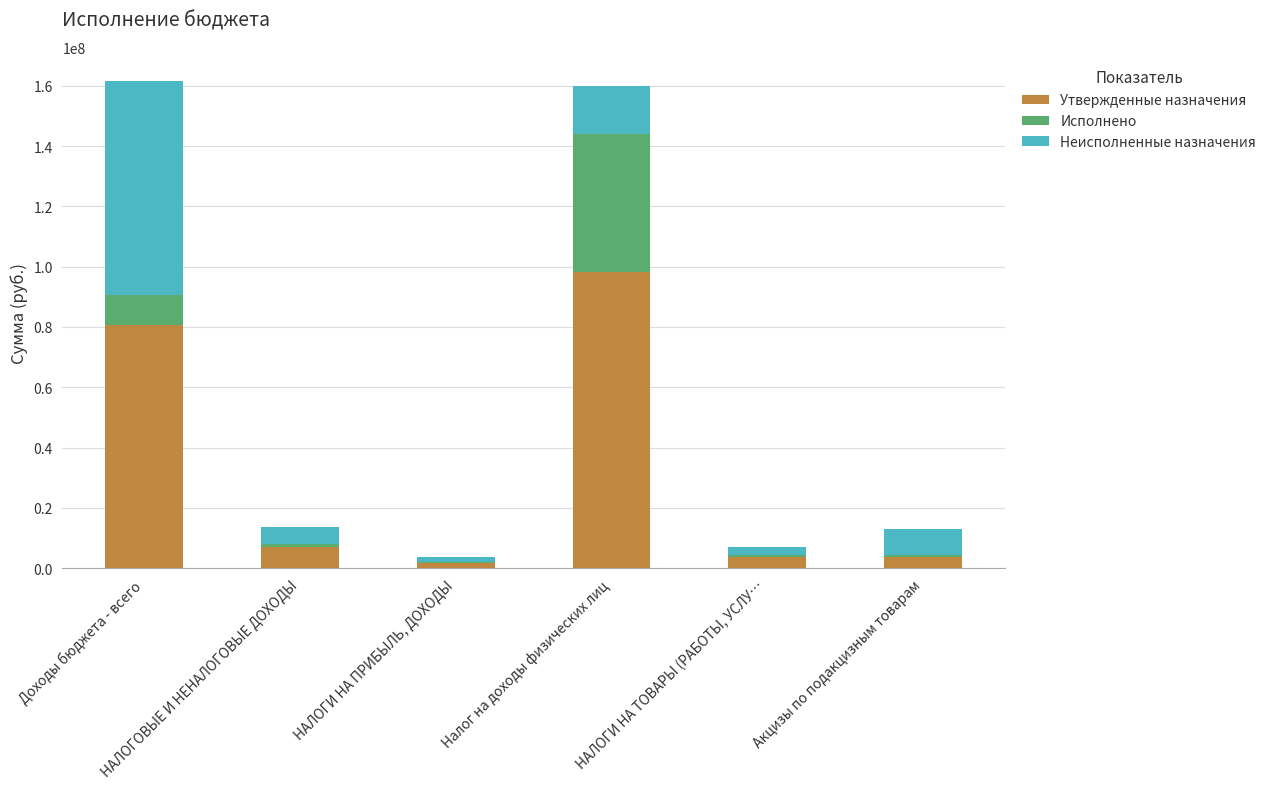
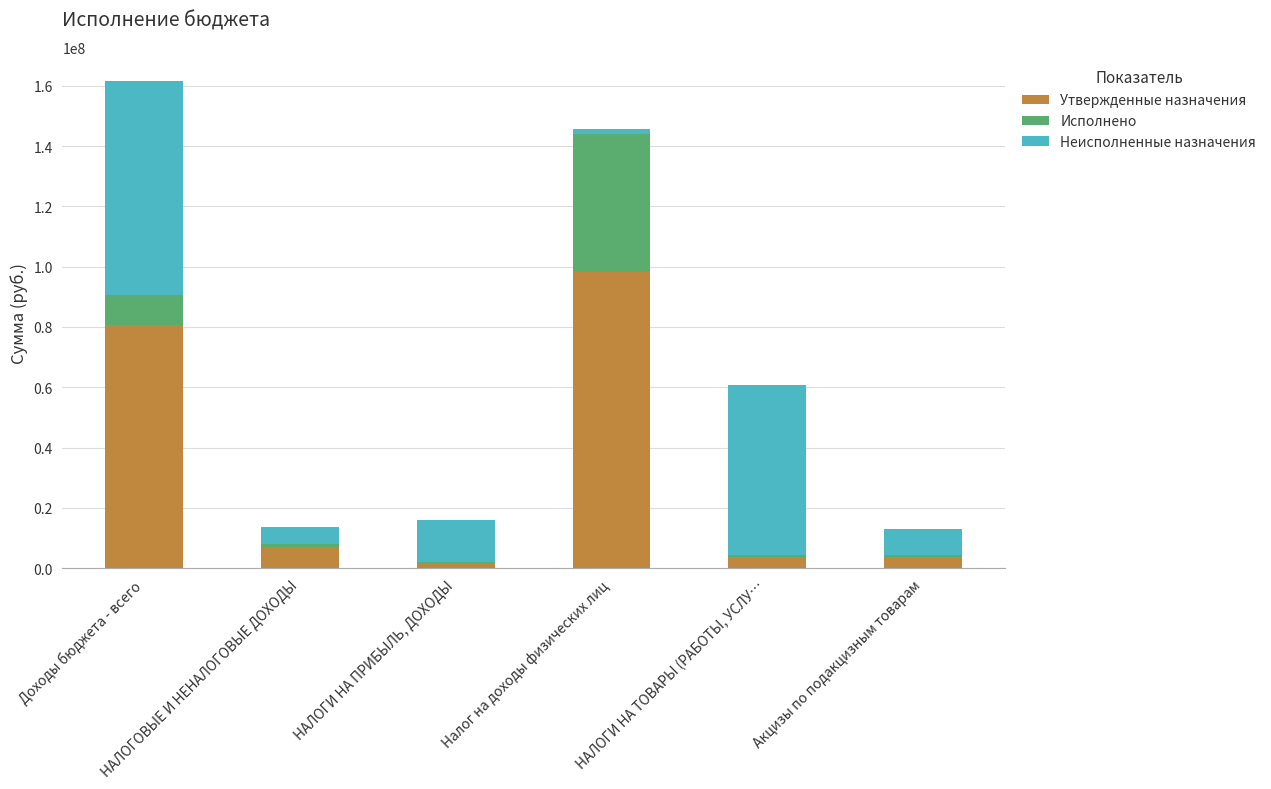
Неисполненные назначения, НАЛОГИ НА ПРИБЫЛЬ, ДОХОДЫ: 2000000 -> 14000000
Неисполненные назначения, Налог на доходы физических лиц: 16000000 -> 2000000
Неисполненные назначения, НАЛОГИ НА ТОВАРЫ (РАБОТЫ, УСЛУ…: 3000000 -> 57000000
